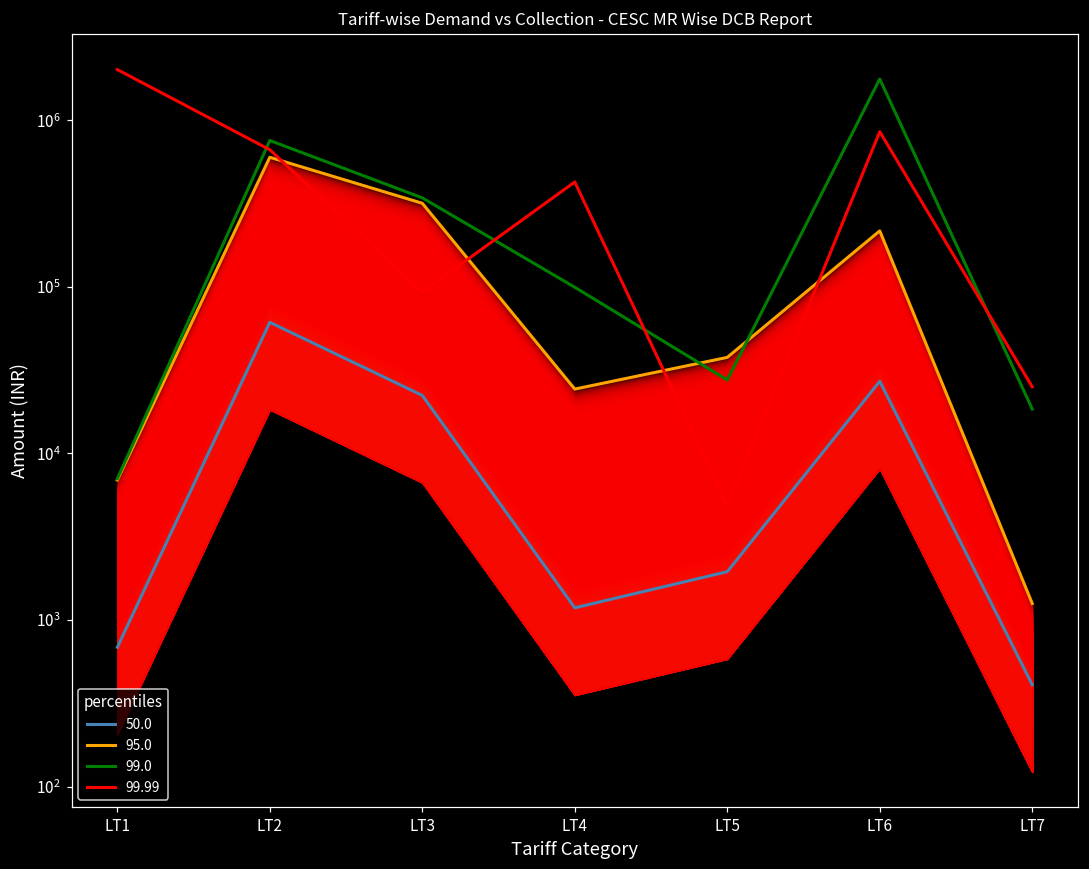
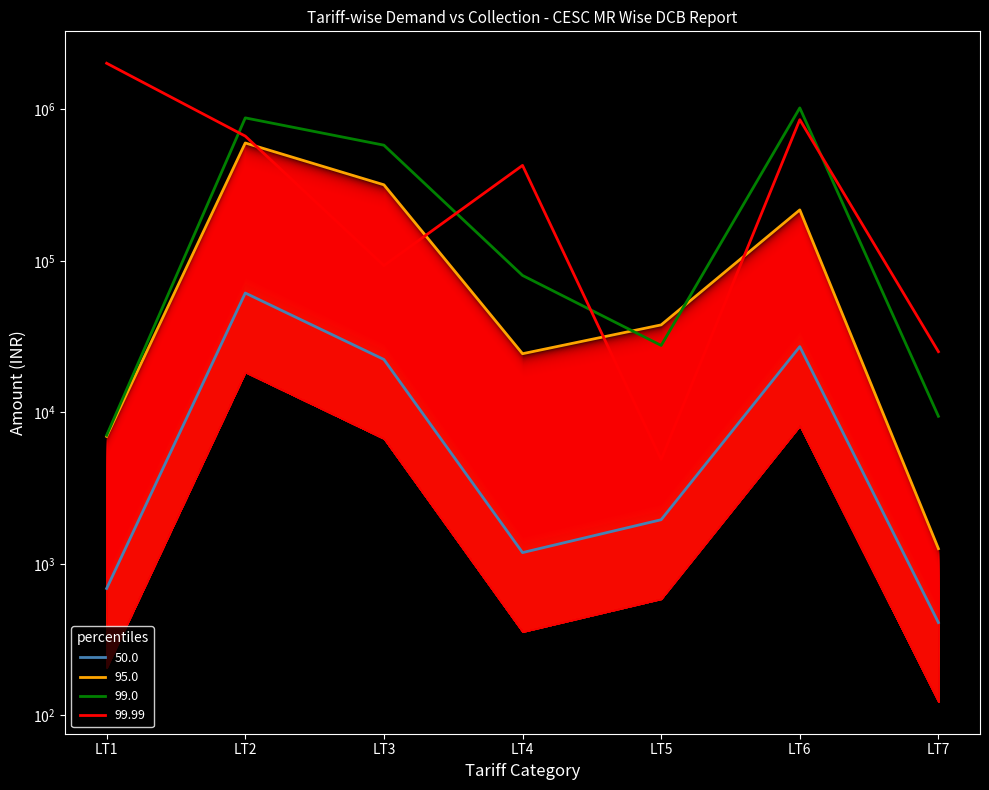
99.0, LT2: 800000 -> 900000
99.0, LT3: 340000 -> 580000
99.0, LT4: 100000 -> 80000
99.0, LT6: 1800000 -> 1000000
99.0, LT7: 18000 -> 9000
